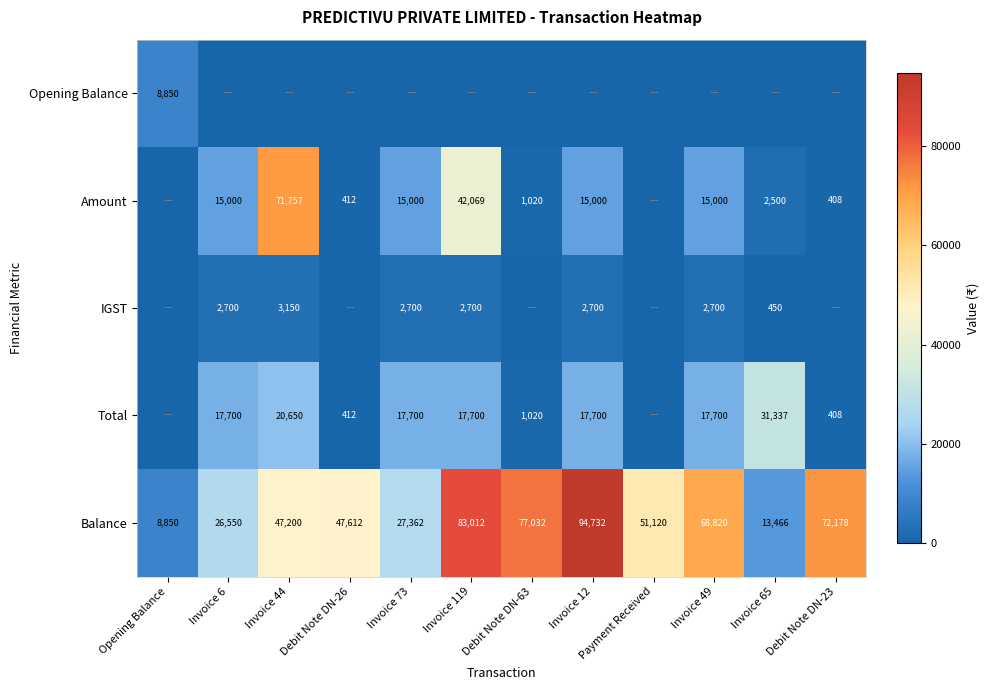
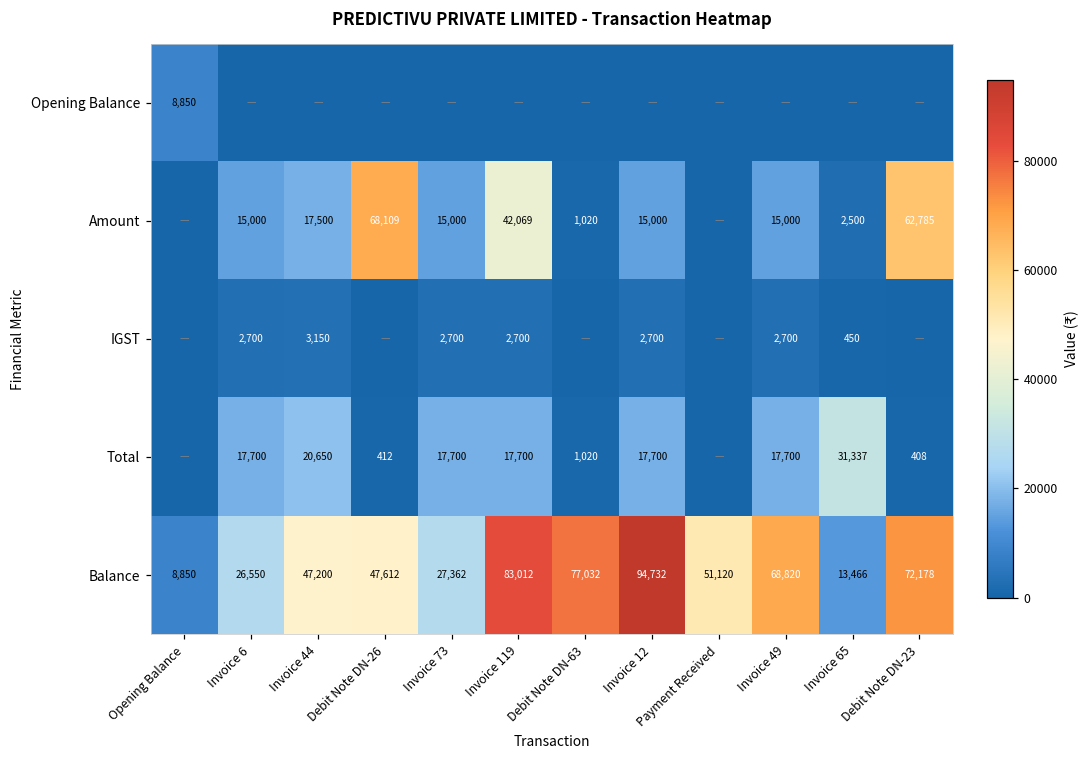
Amount, Invoice 44: 71,757 -> 17,500
Amount, Debit Note DN-26: 412 -> 68,109
Amount, Debit Note DN-23: 408 -> 62,785
